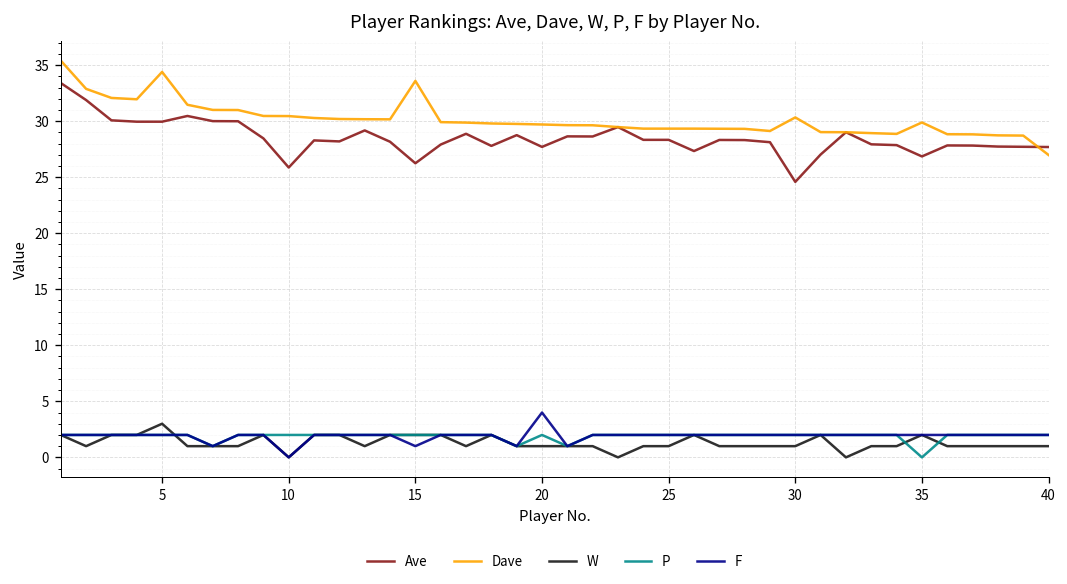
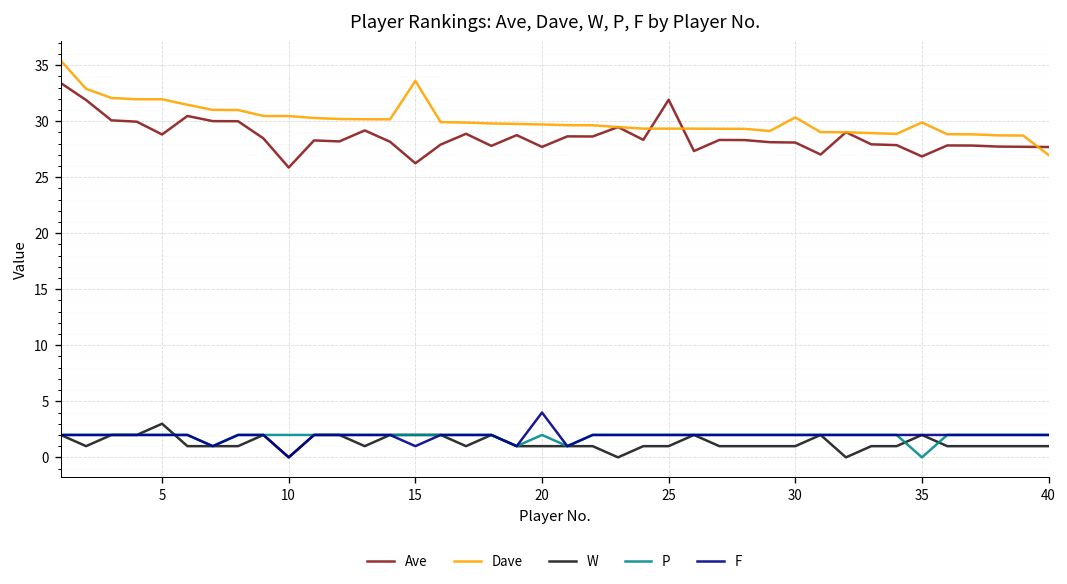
Ave, 5: 30 -> 29
Dave, 5: 34 -> 32
Ave, 25: 28 -> 32
Ave, 30: 25 -> 28
